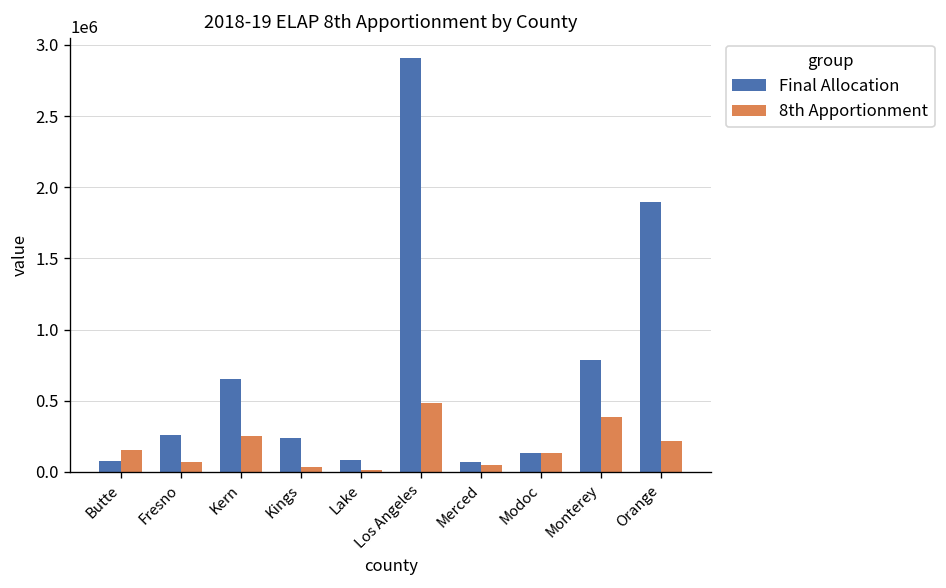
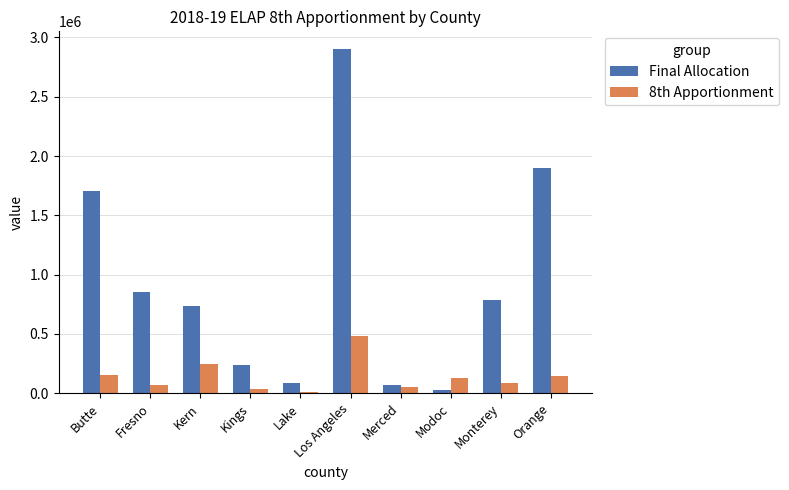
Final Allocation, Butte: 80000 -> 1700000
Final Allocation, Fresno: 260000 -> 850000
Final Allocation, Kern: 650000 -> 740000
Final Allocation, Modoc: 130000 -> 30000
8th Apportionment, Monterey: 390000 -> 80000
8th Apportionment, Orange: 220000 -> 150000
